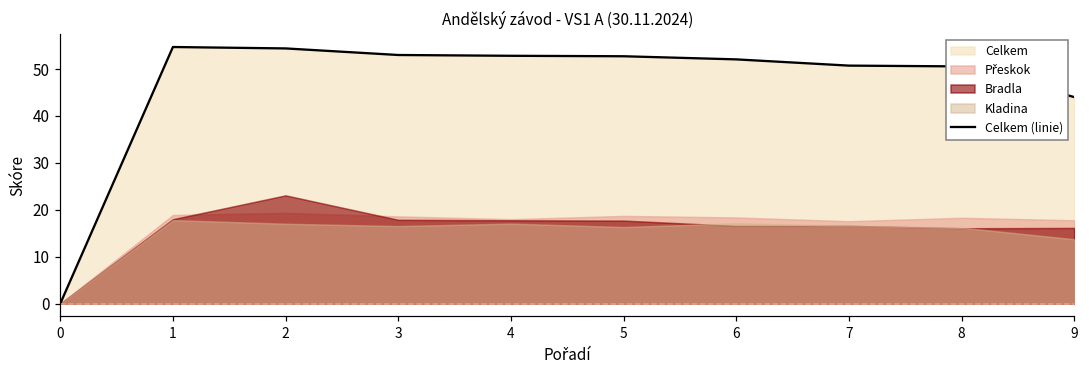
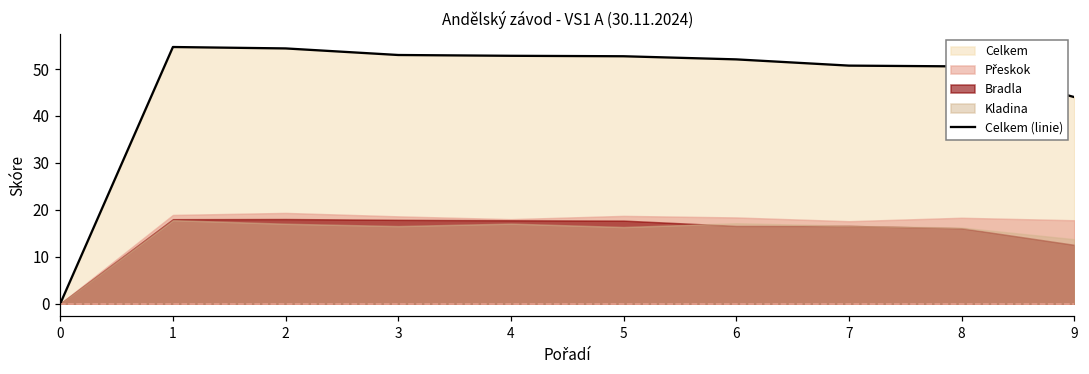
Bradla, 2: 23 -> 18
Bradla, 9: 16 -> 13
